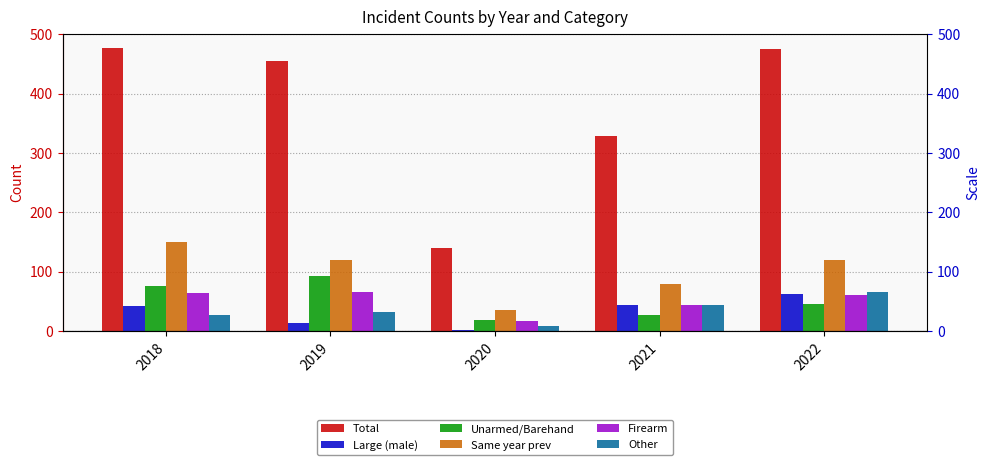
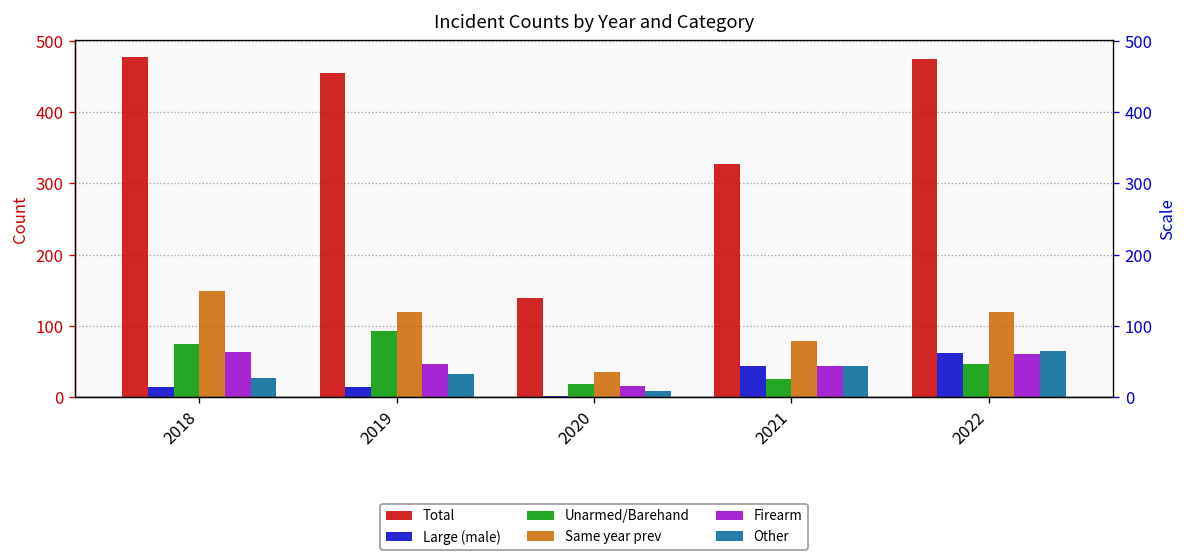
Large (male), 2018: 40 -> 10
Firearm, 2019: 70 -> 50
